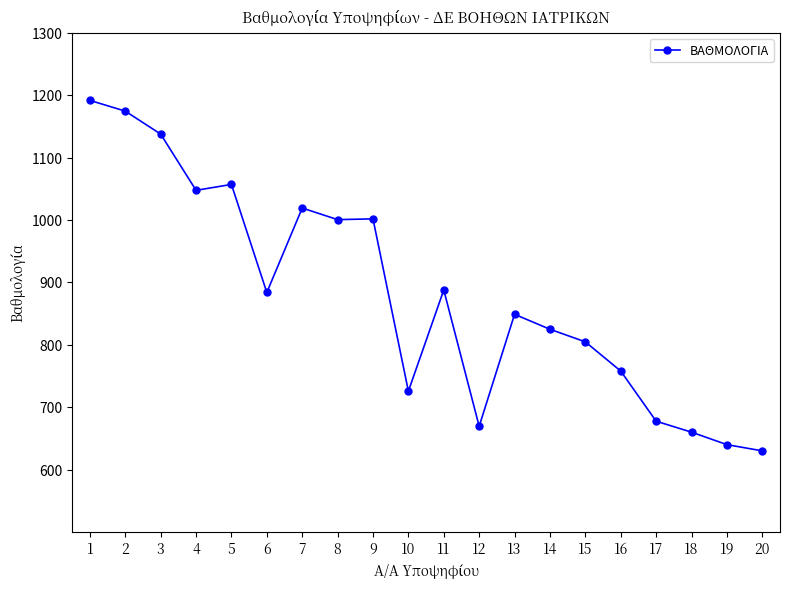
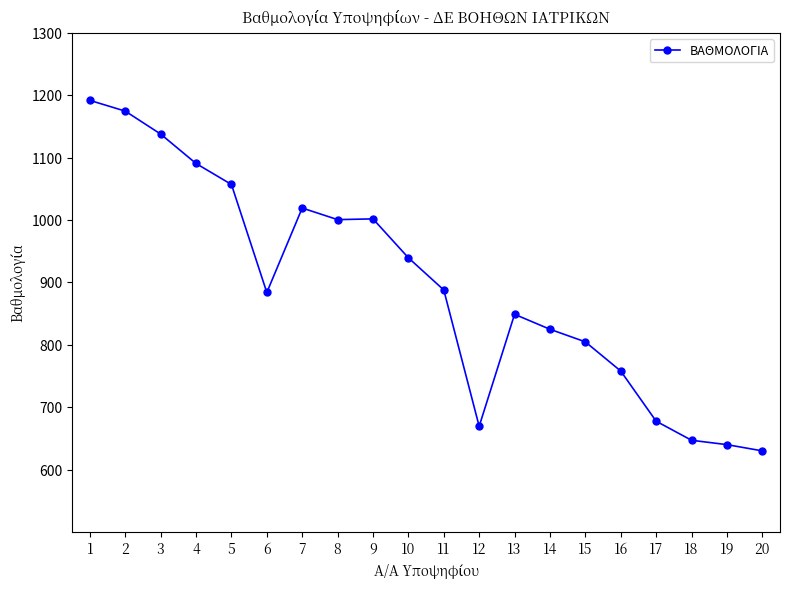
4: 1050 -> 1090
10: 730 -> 940
18: 660 -> 650
